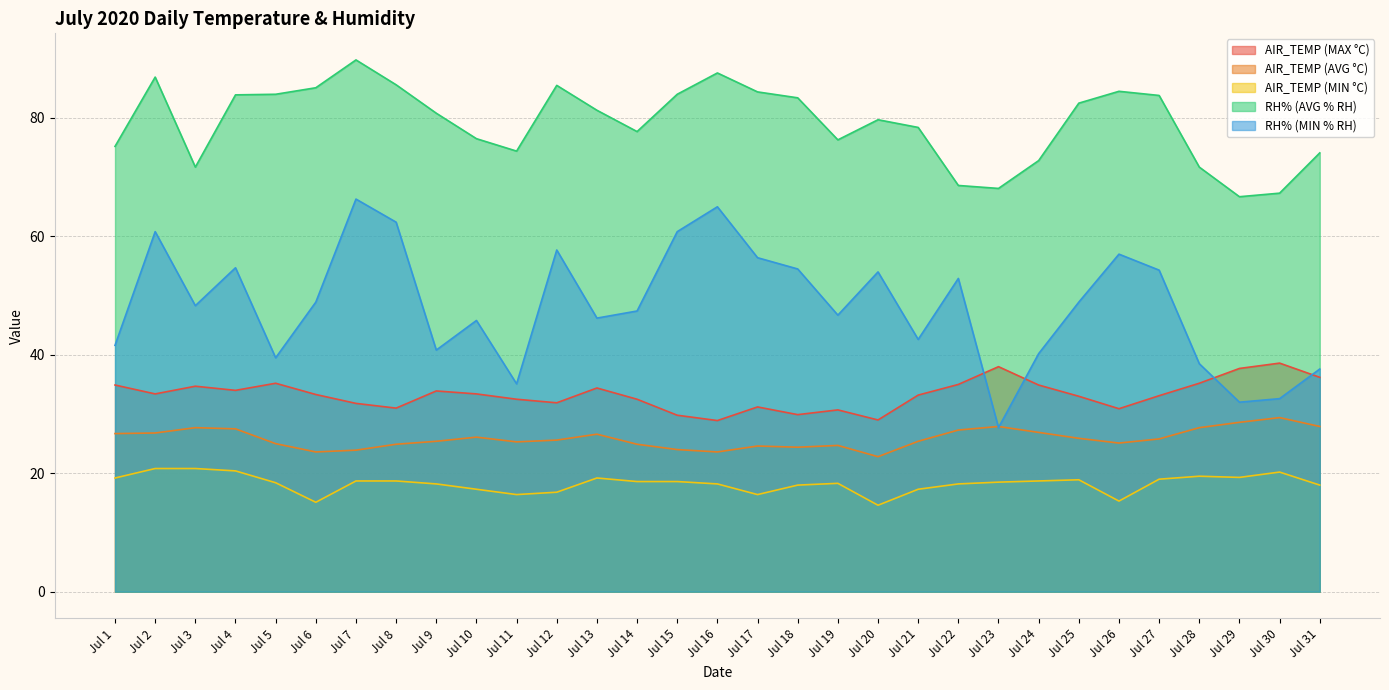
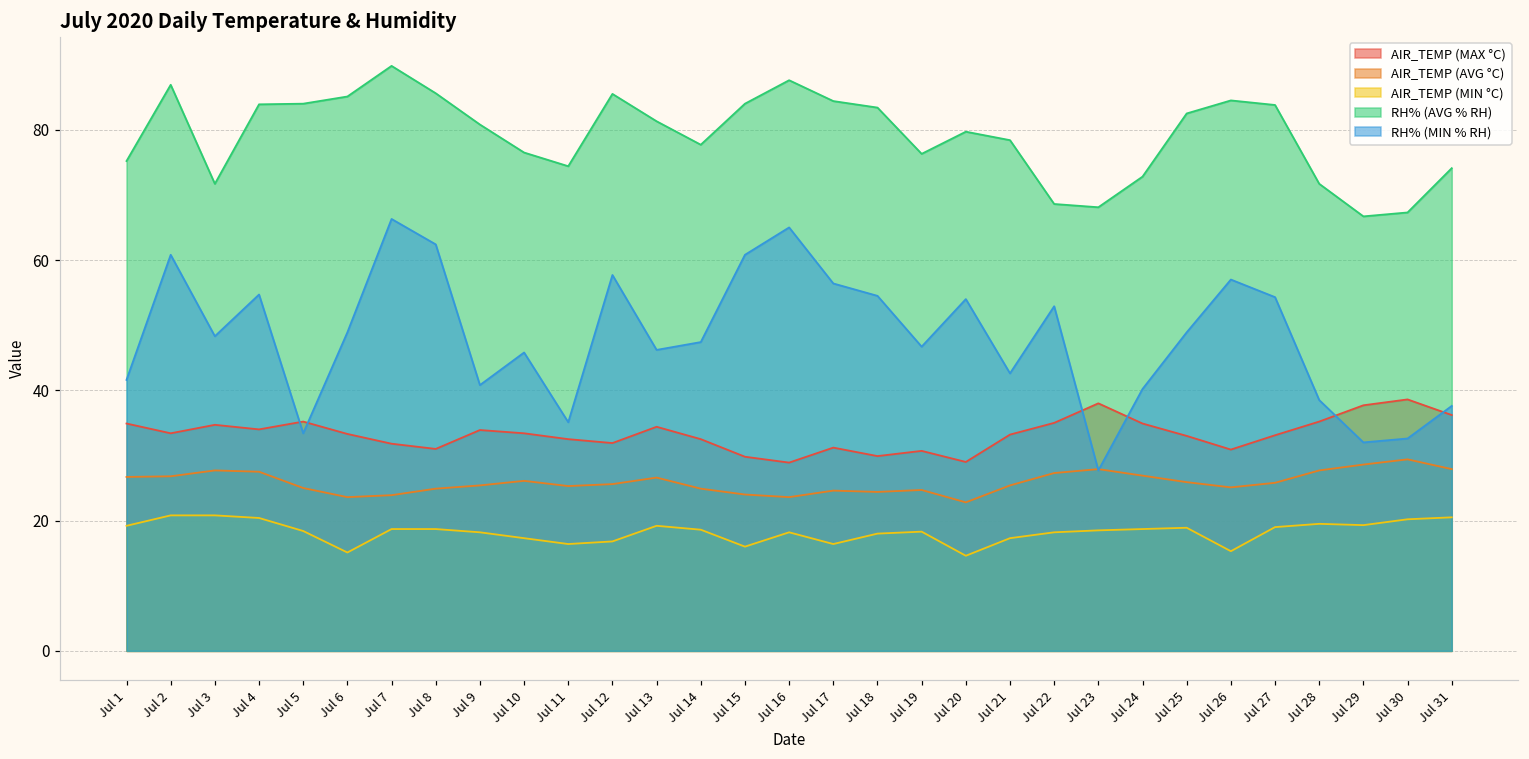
RH% (MIN % RH), Jul 5: 40 -> 33
AIR_TEMP (MIN °C), Jul 15: 19 -> 16
AIR_TEMP (MIN °C), Jul 31: 18 -> 21
